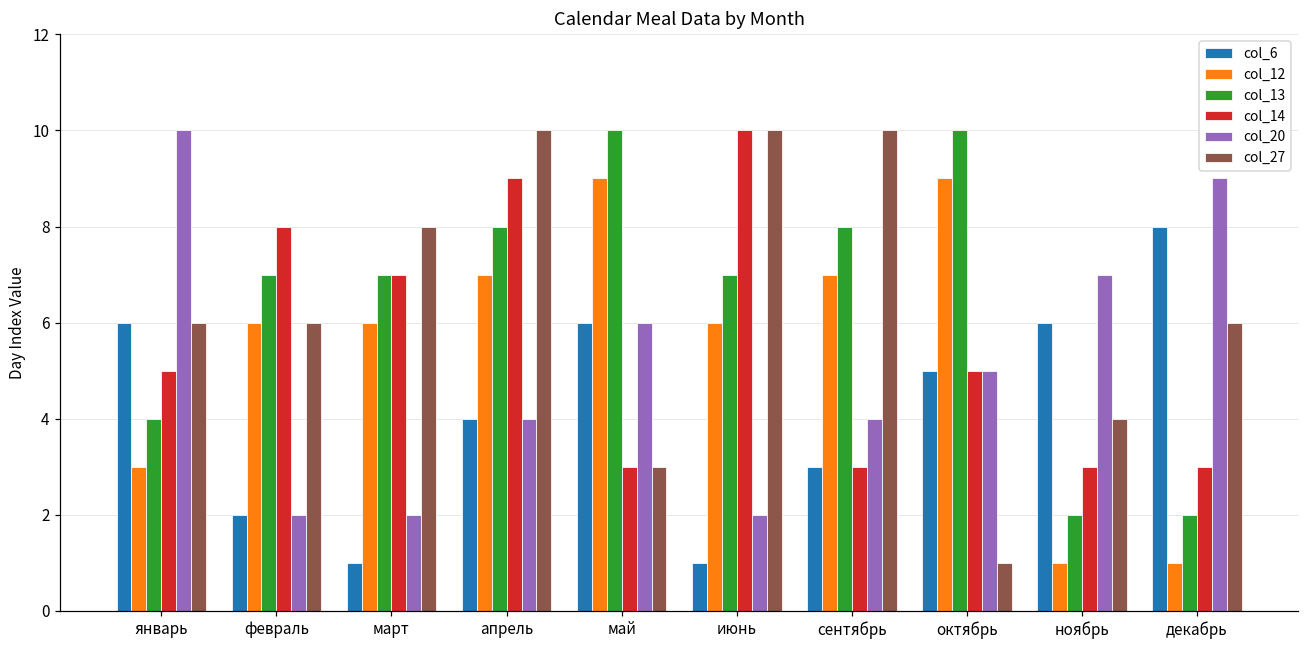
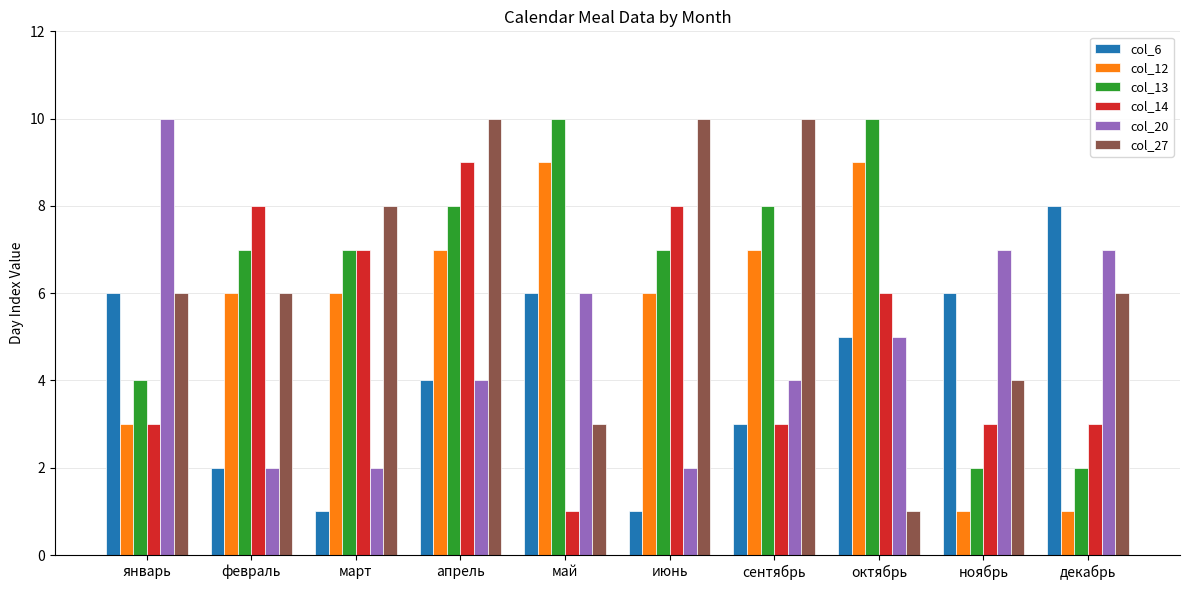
col_14, январь: 5 -> 3
col_14, май: 3 -> 1
col_14, июнь: 10 -> 8
col_14, октябрь: 5 -> 6
col_20, декабрь: 9 -> 7
